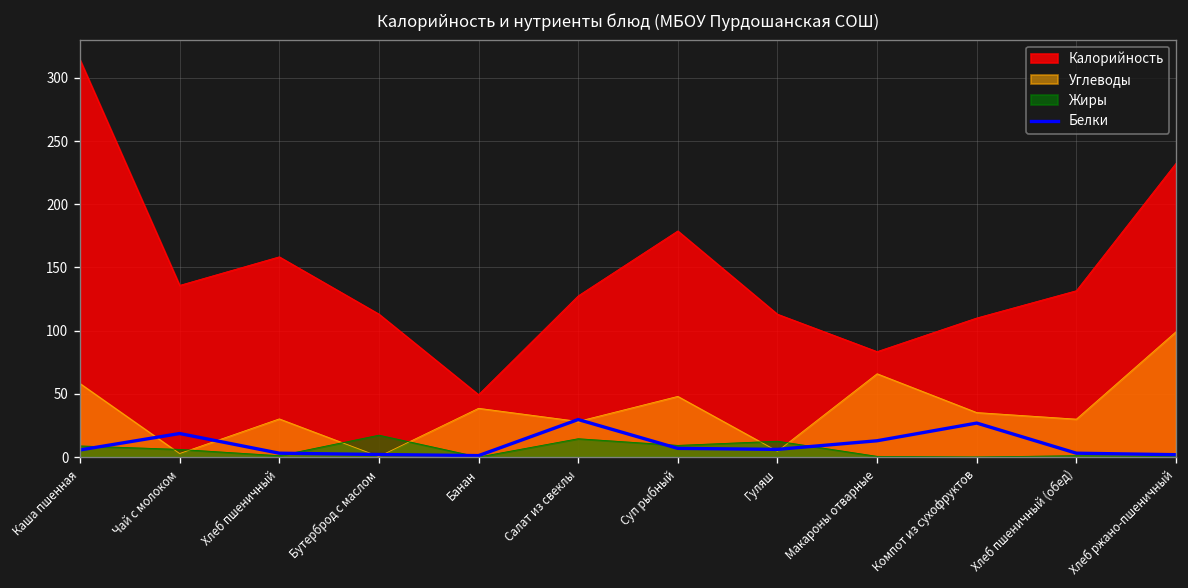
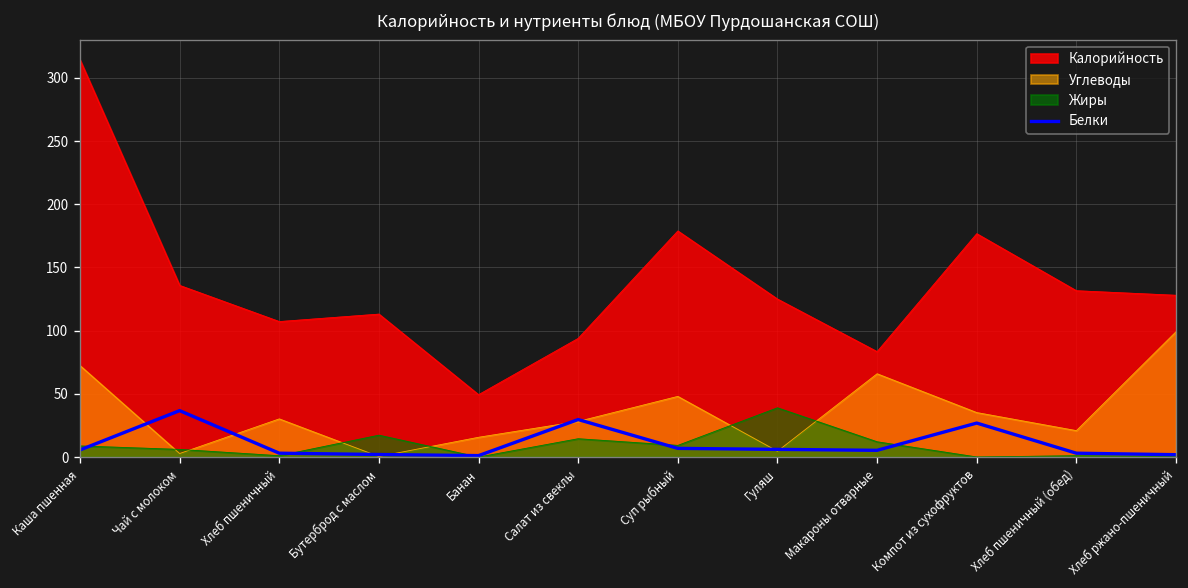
Углеводы, Каша пшенная: 58 -> 72
Белки, Чай с молоком: 19 -> 37
Калорийность, Хлеб пшеничный: 158 -> 107
Углеводы, Банан: 39 -> 16
Калорийность, Салат из свеклы: 128 -> 94
Калорийность, Гуляш: 113 -> 125
Жиры, Гуляш: 13 -> 39
Жиры, Макароны отварные: 1 -> 12
Белки, Макароны отварные: 13 -> 5
Калорийность, Компот из сухофруктов: 110 -> 177
Углеводы, Хлеб пшеничный (обед): 30 -> 21
Калорийность, Хлеб ржано-пшеничный: 232 -> 128
